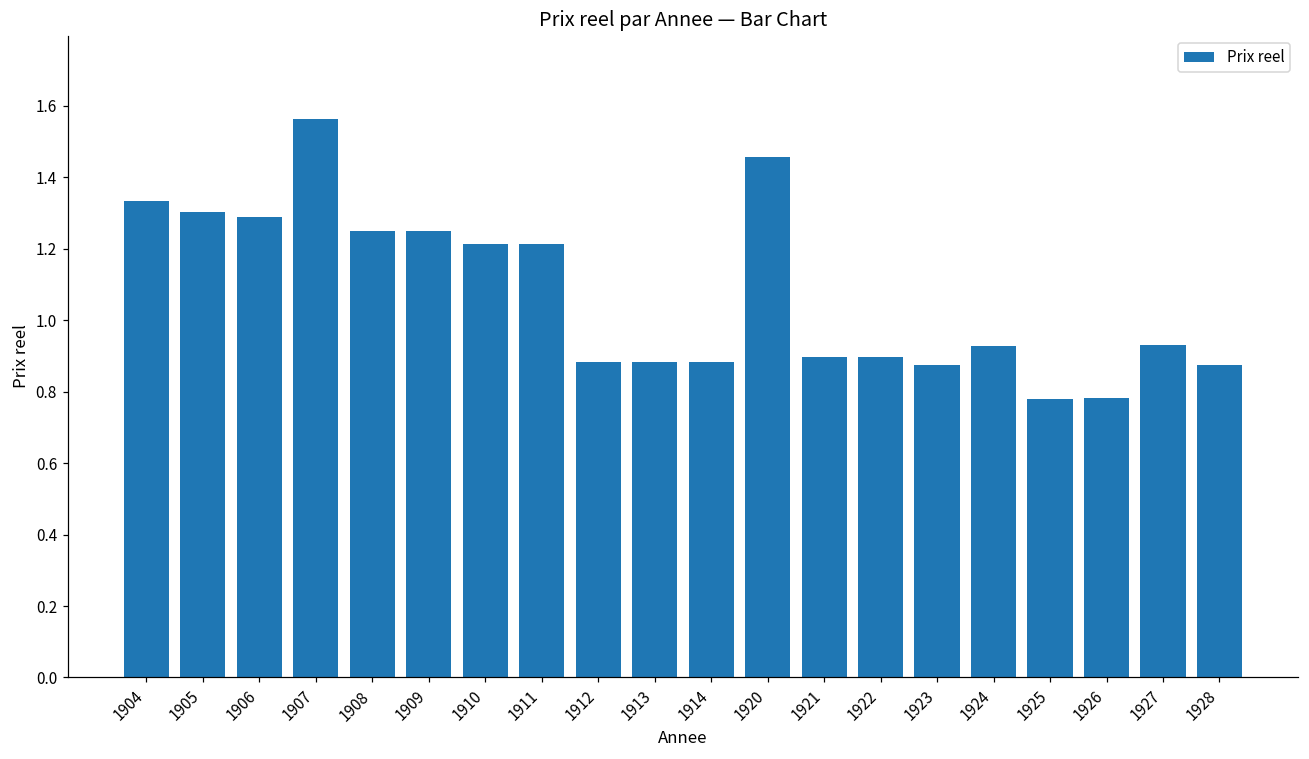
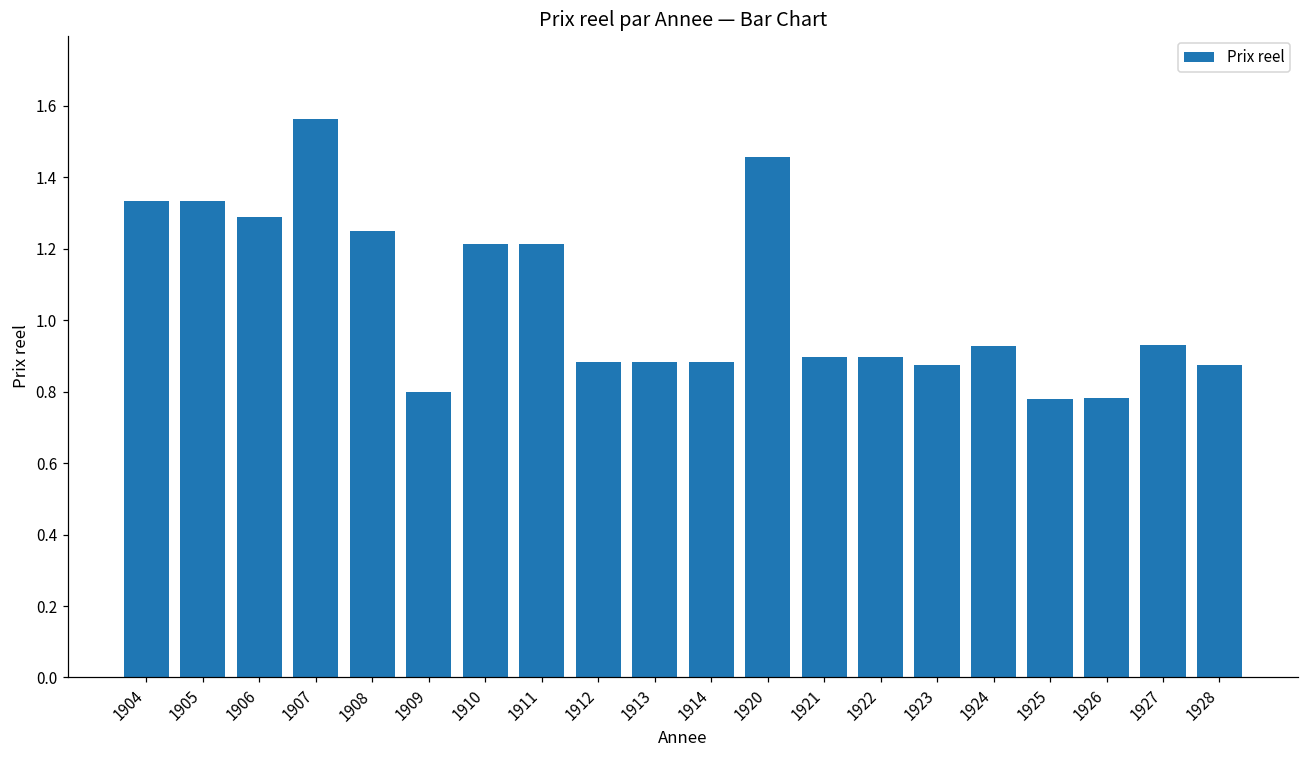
1905: 1.30 -> 1.33
1909: 1.25 -> 0.80
